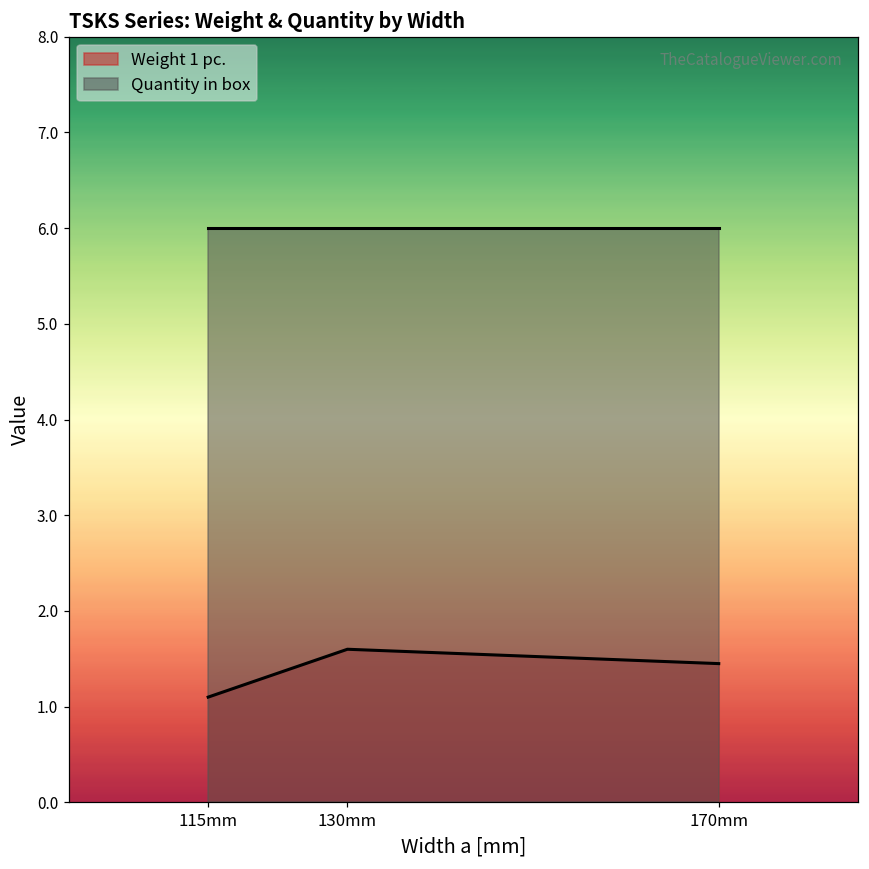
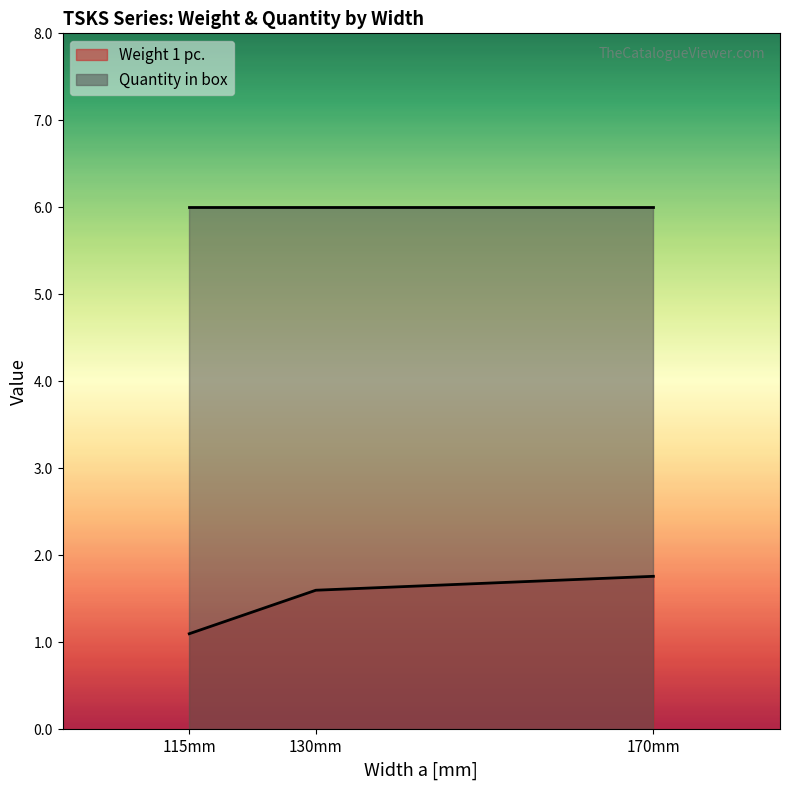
Weight 1 pc., 170mm: 1.5 -> 1.8
